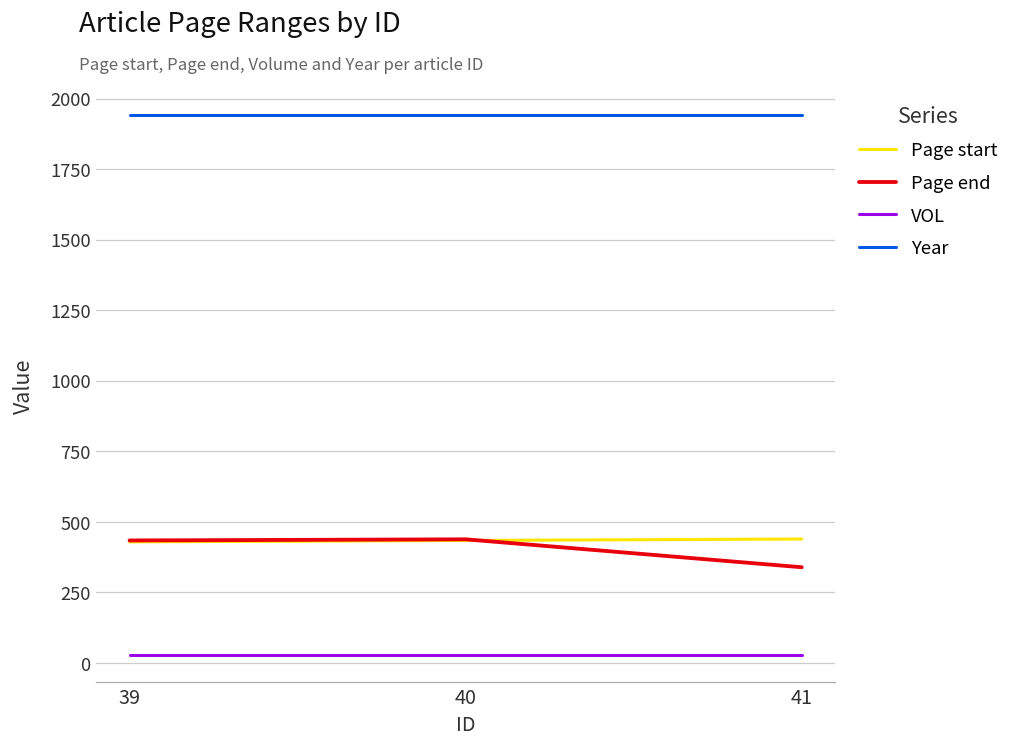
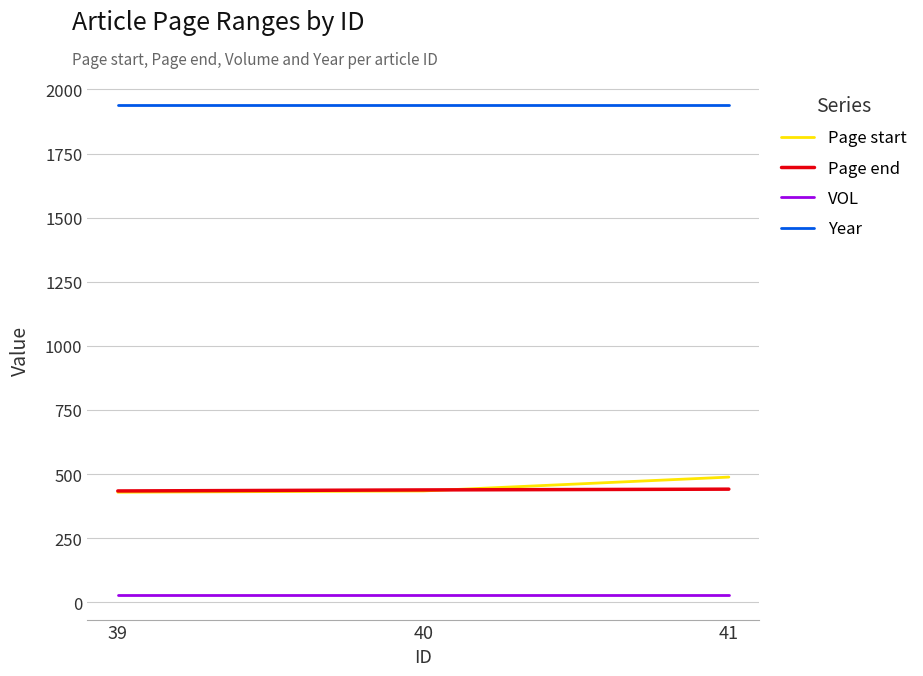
Page start, 41: 440 -> 490
Page end, 41: 340 -> 440
